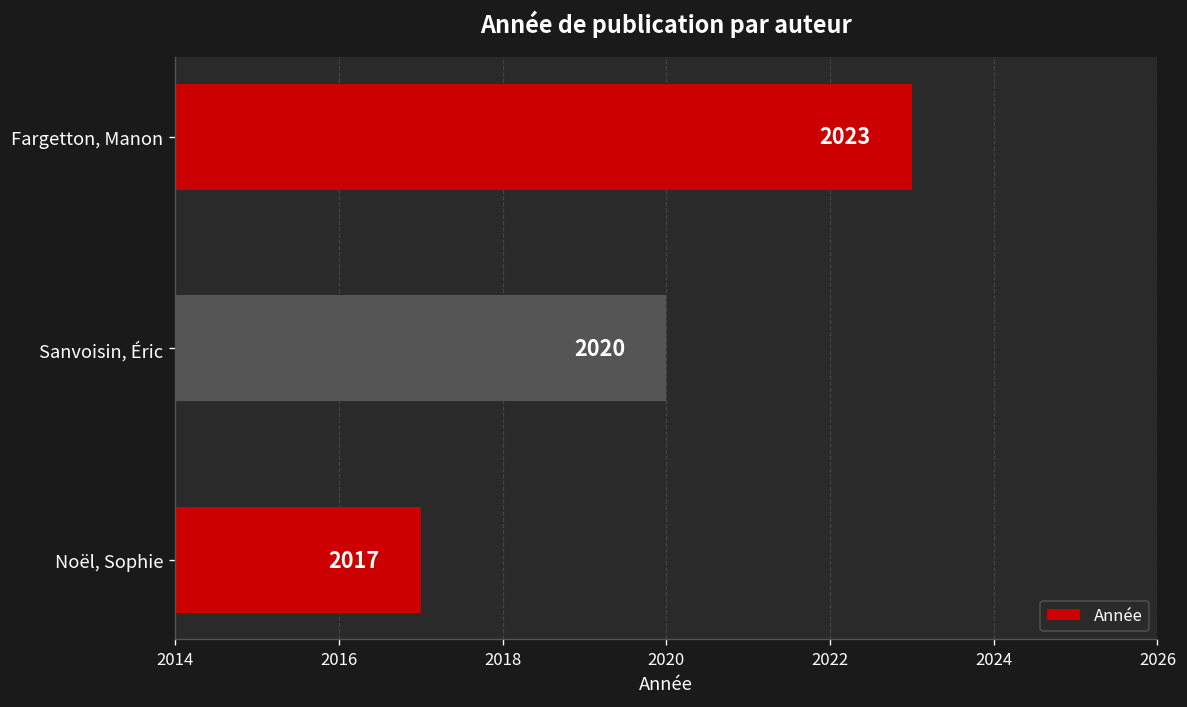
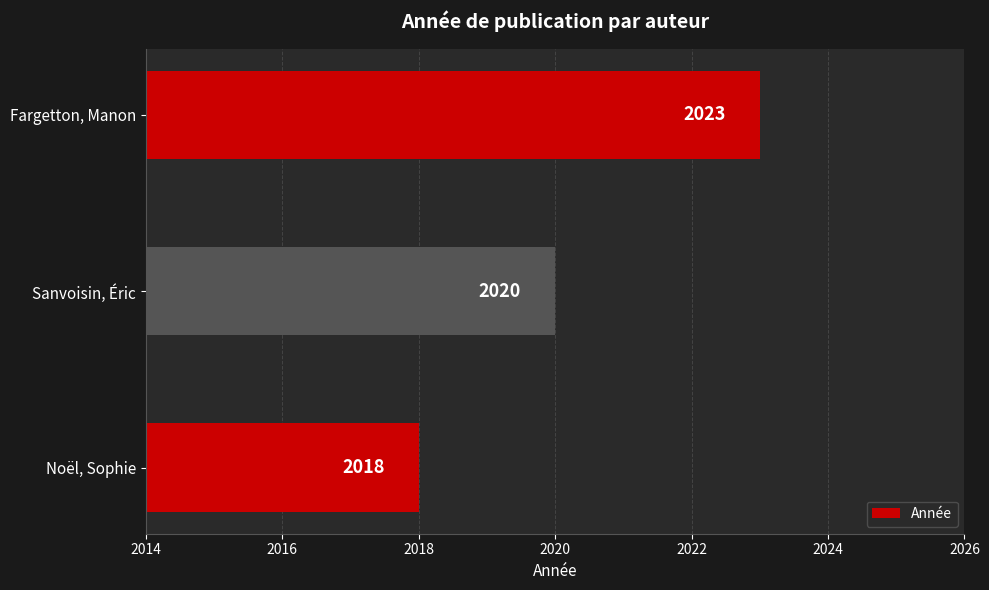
Noël, Sophie: 2017 -> 2018
